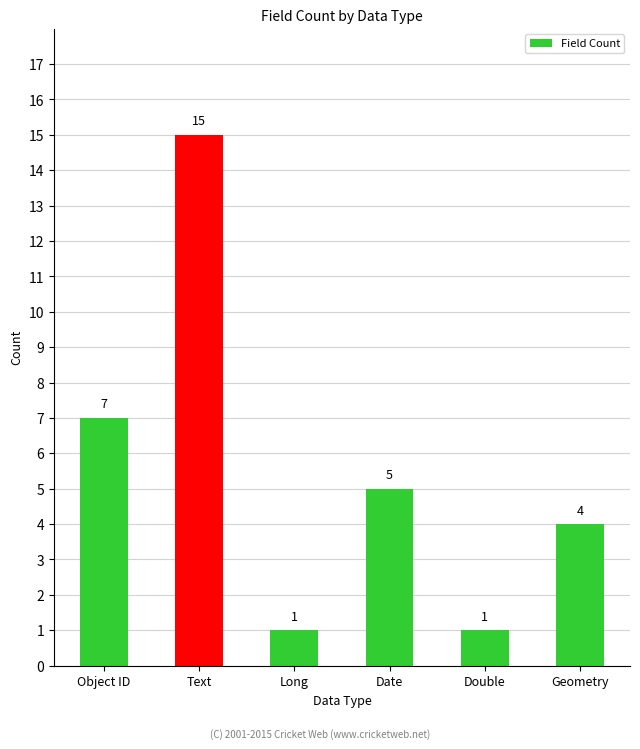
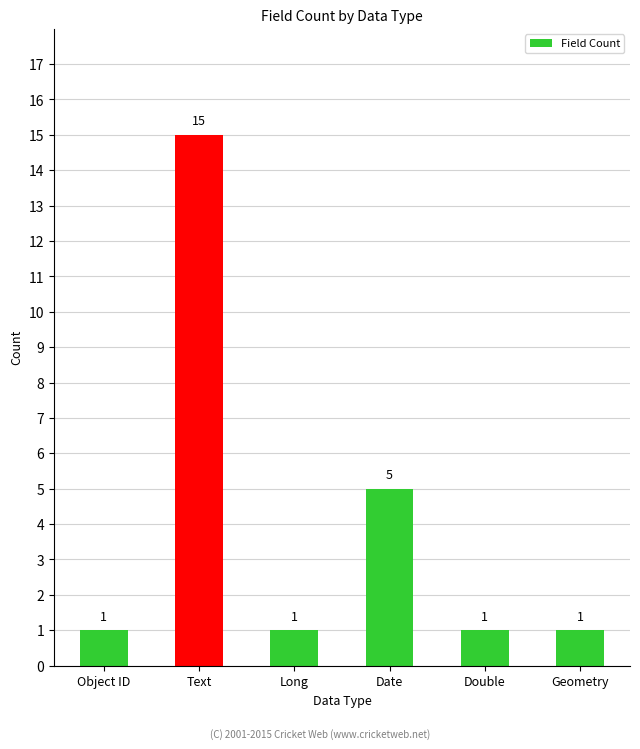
Object ID: 7 -> 1
Geometry: 4 -> 1
